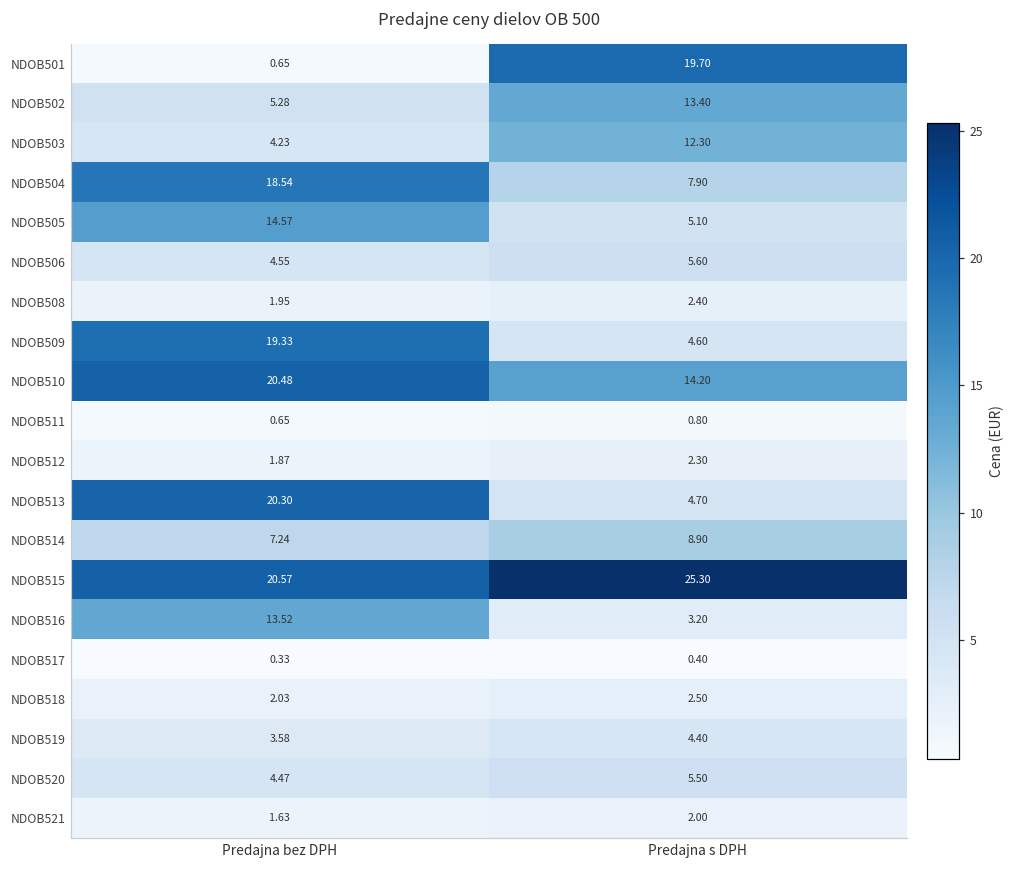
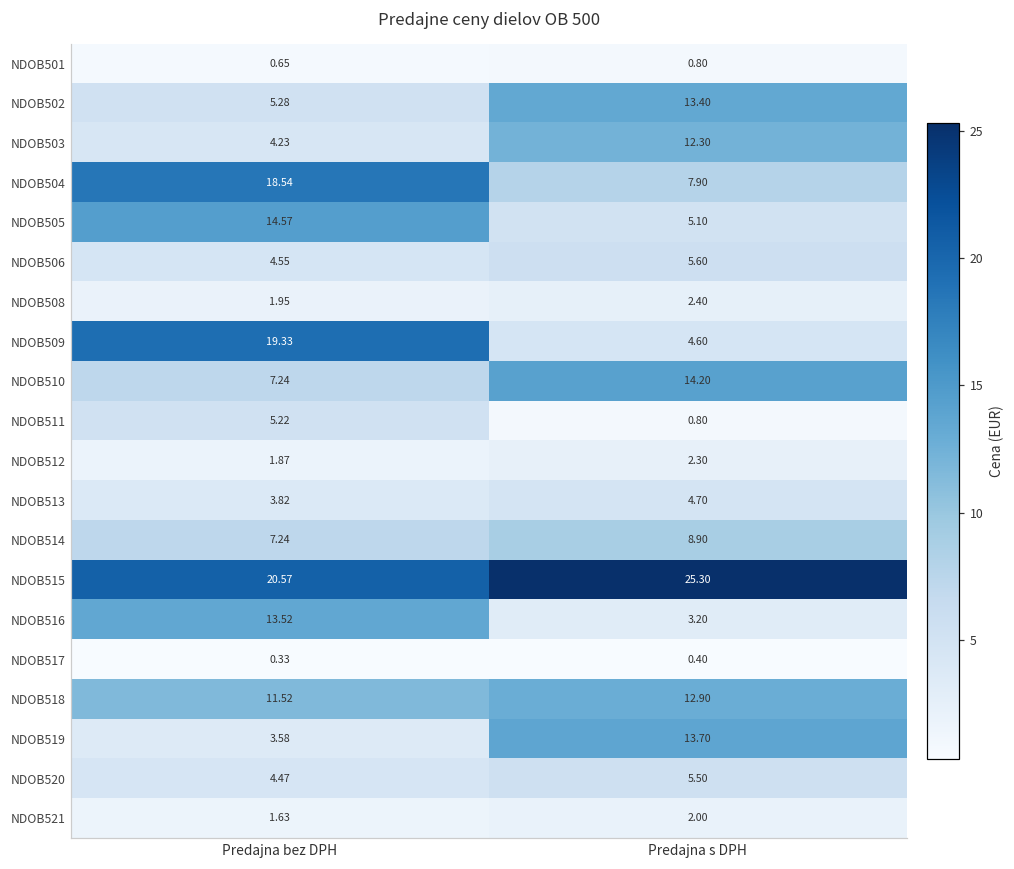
NDOB501, Predajna s DPH: 19.70 -> 0.80
NDOB510, Predajna bez DPH: 20.48 -> 7.24
NDOB511, Predajna bez DPH: 0.65 -> 5.22
NDOB513, Predajna bez DPH: 20.30 -> 3.82
NDOB518, Predajna bez DPH: 2.03 -> 11.52
NDOB518, Predajna s DPH: 2.50 -> 12.90
NDOB519, Predajna s DPH: 4.40 -> 13.70
